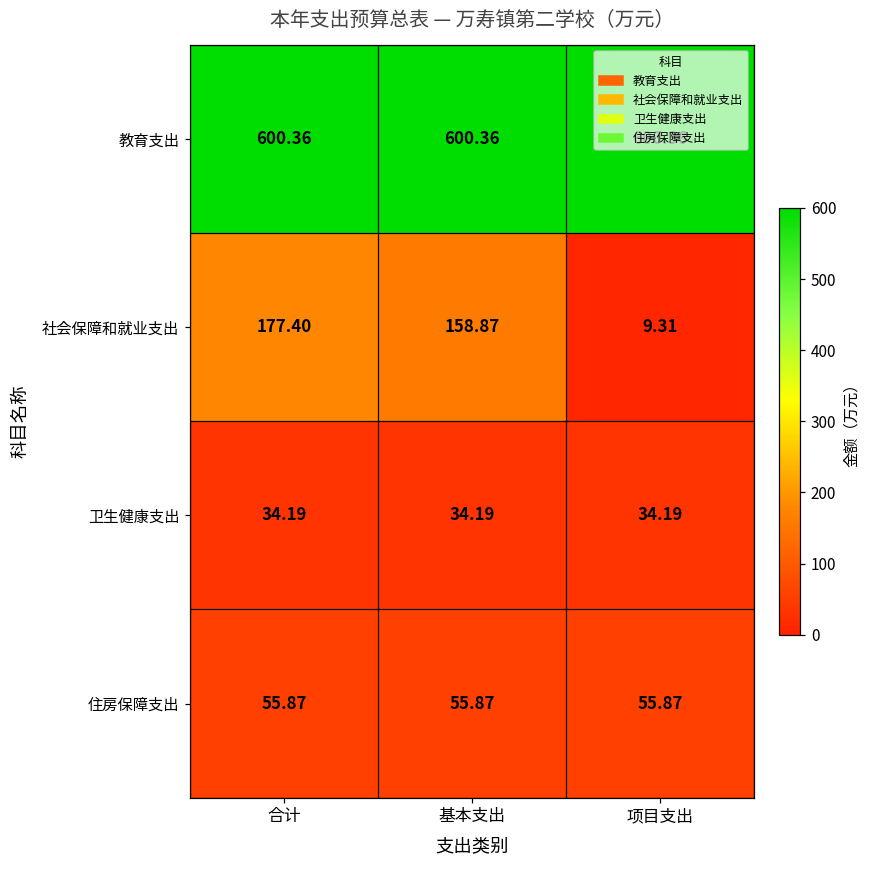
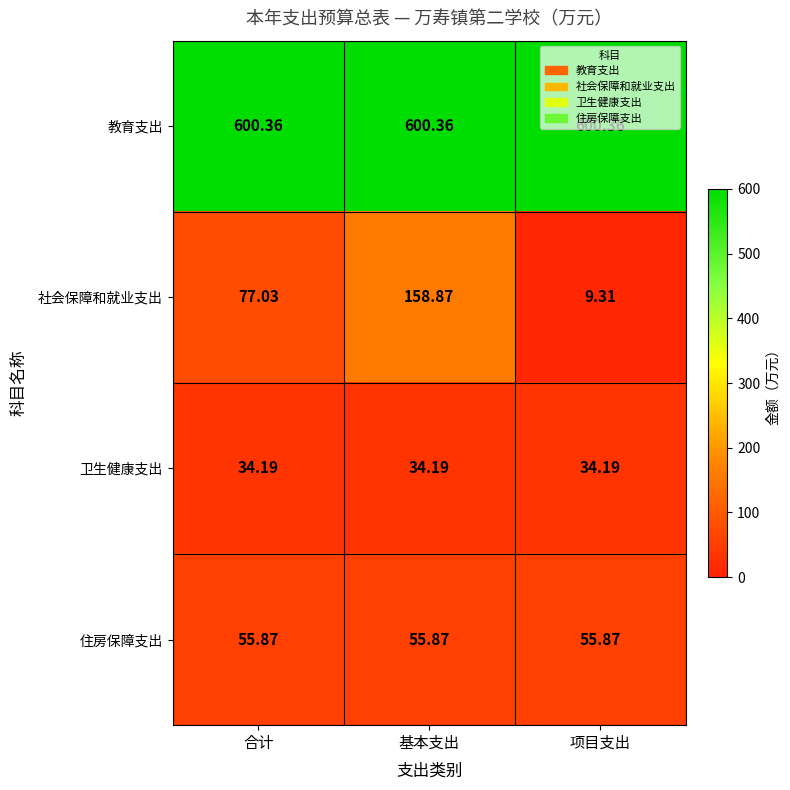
社会保障和就业支出, 合计: 177.40 -> 77.03
